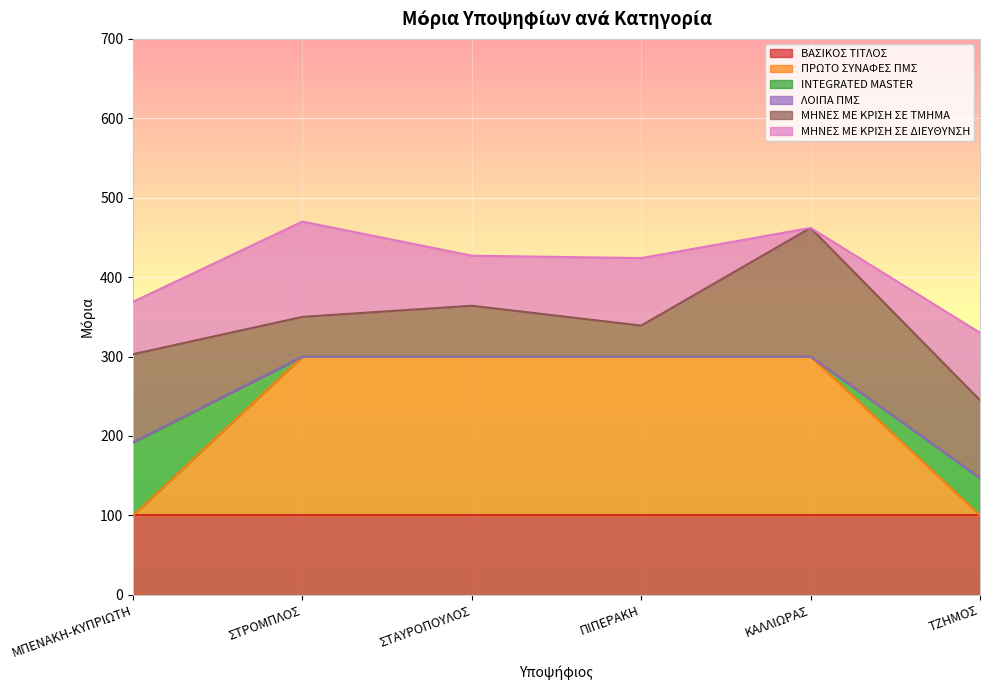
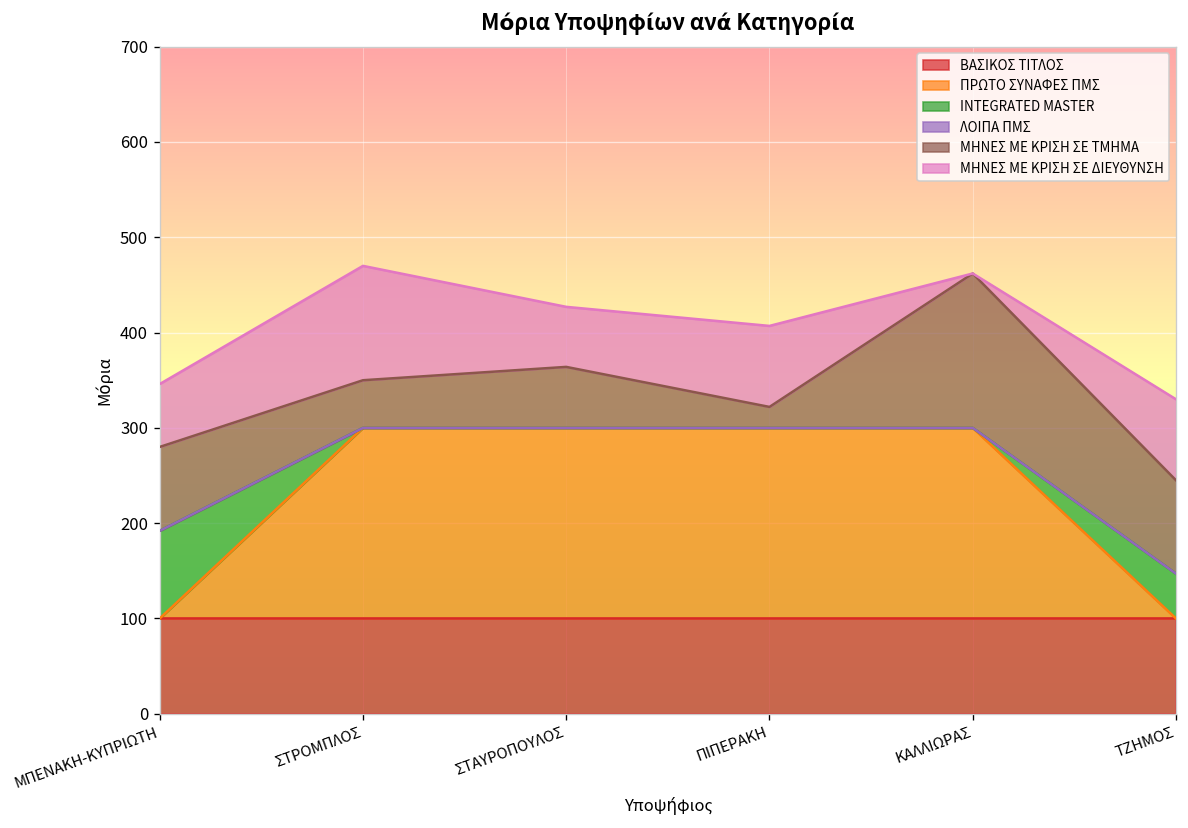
ΜΗΝΕΣ ΜΕ ΚΡΙΣΗ ΣΕ ΤΜΗΜΑ, ΜΠΕΝΑΚΗ-ΚΥΠΡΙΩΤΗ: 110 -> 90
ΜΗΝΕΣ ΜΕ ΚΡΙΣΗ ΣΕ ΤΜΗΜΑ, ΠΙΠΕΡΑΚΗ: 40 -> 20
